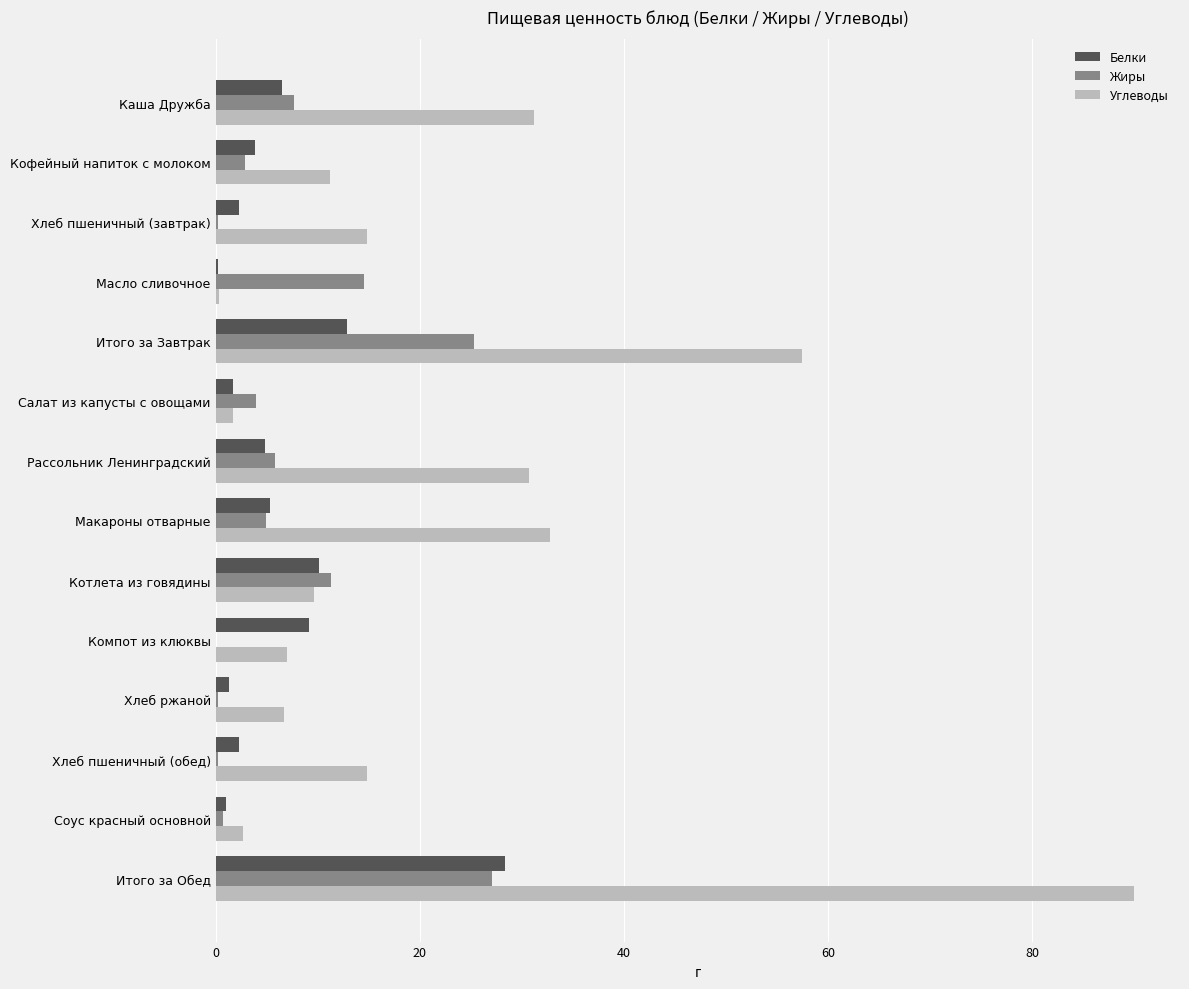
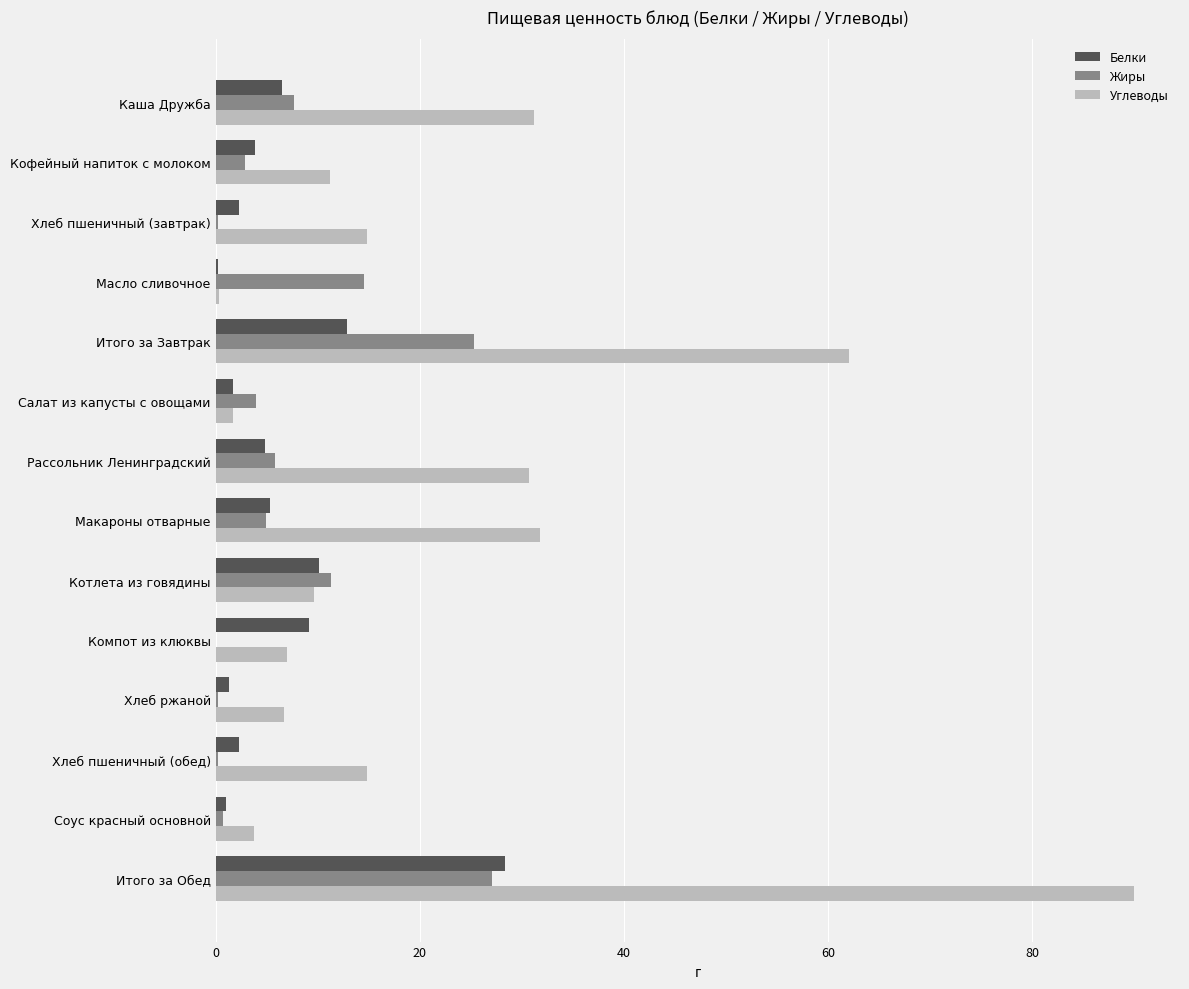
Углеводы, Итого за Завтрак: 57.5 -> 62.1
Углеводы, Макароны отварные: 32.8 -> 31.8
Углеводы, Соус красный основной: 2.7 -> 3.8
